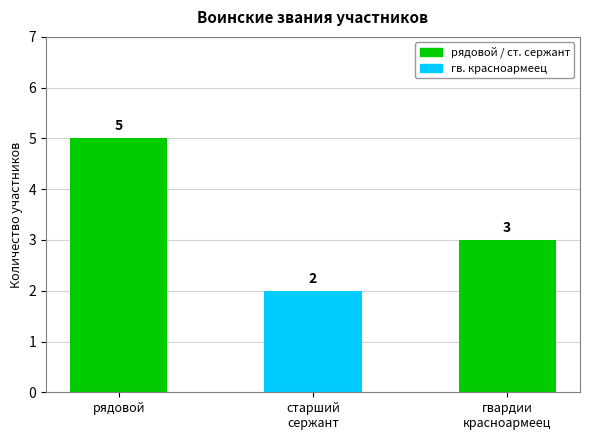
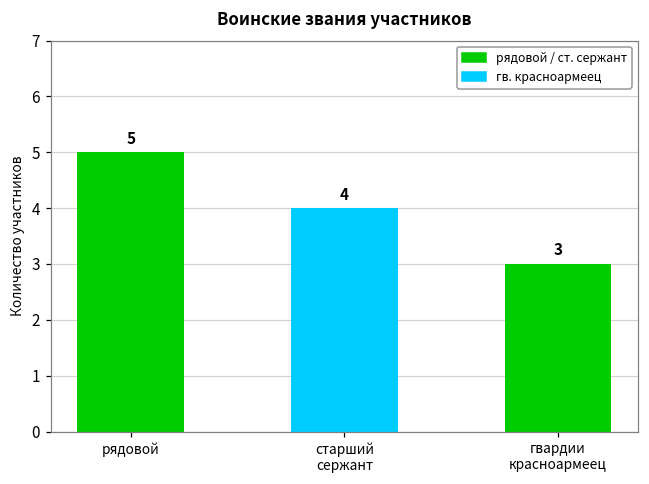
старший сержант: 2 -> 4
